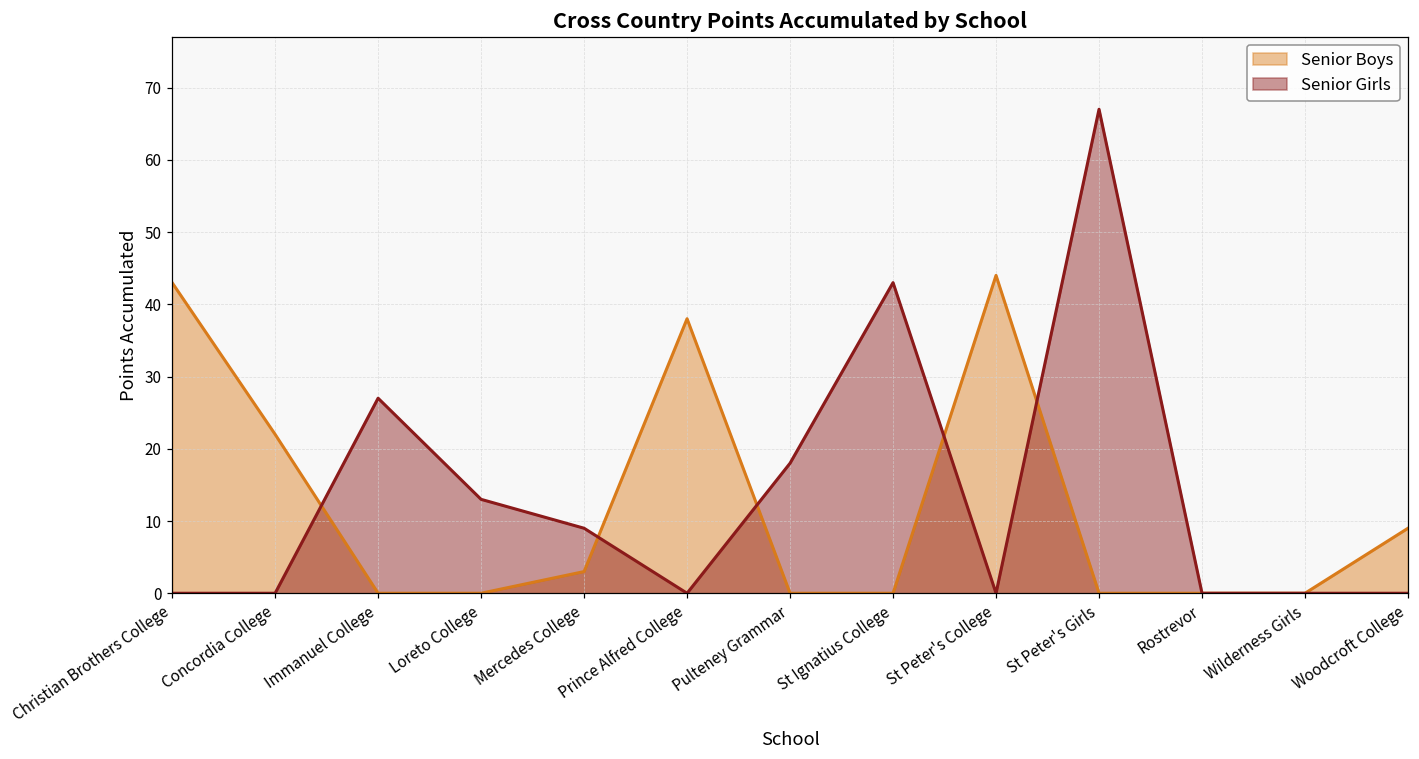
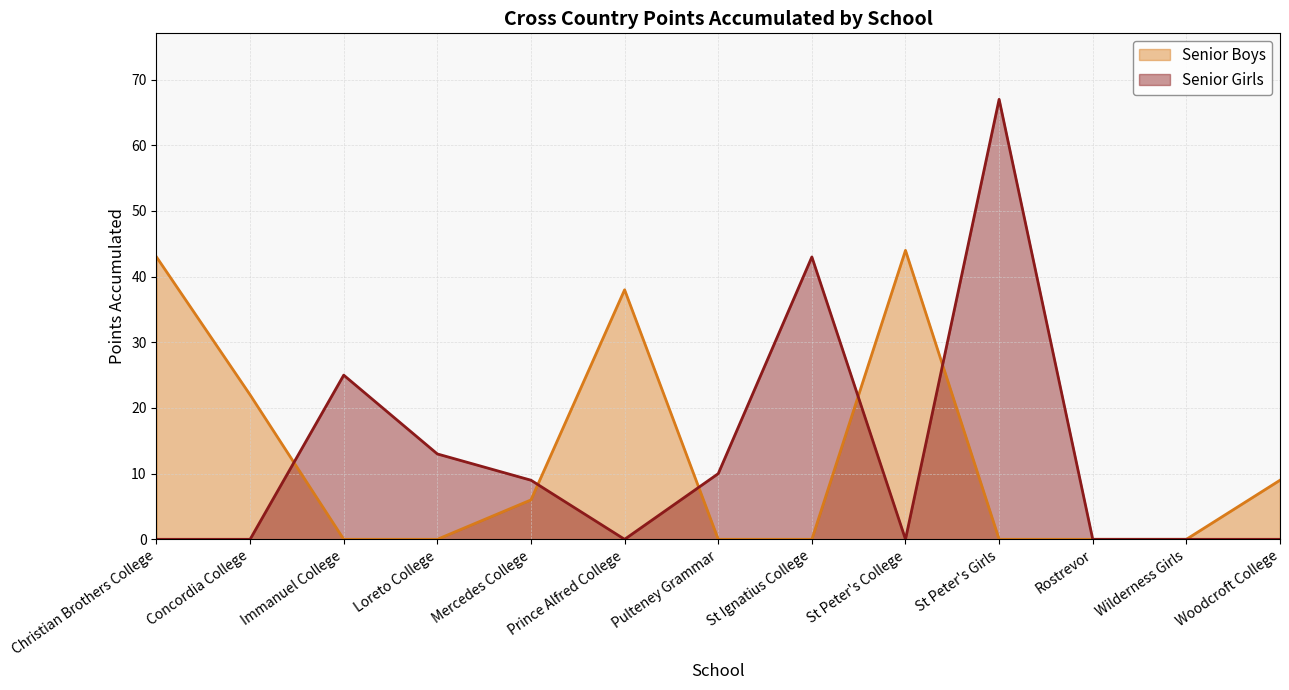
Senior Girls, Immanuel College: 27 -> 25
Senior Boys, Mercedes College: 3 -> 6
Senior Girls, Pulteney Grammar: 18 -> 10
